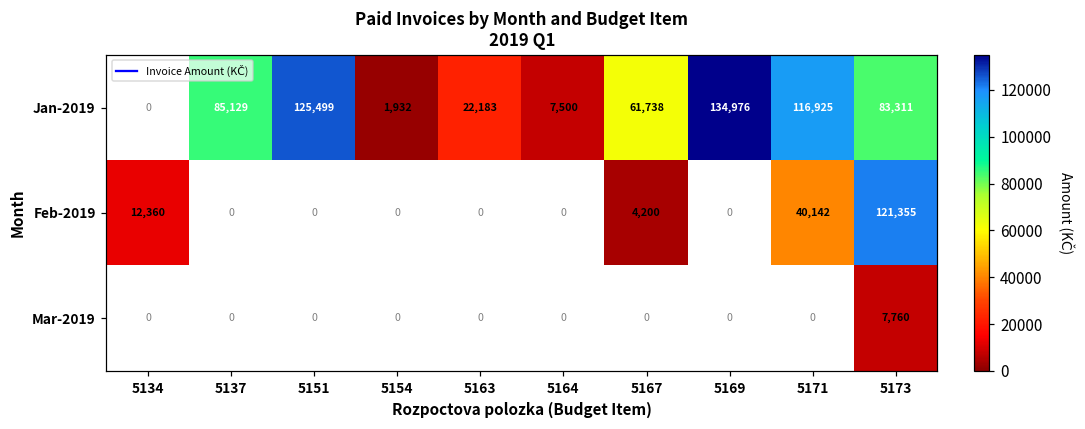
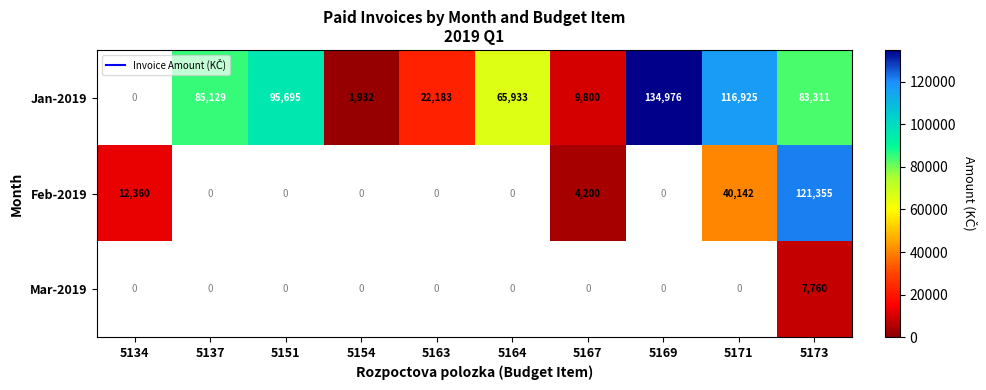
Jan-2019, 5151: 125,499 -> 95,695
Jan-2019, 5164: 7,500 -> 65,933
Jan-2019, 5167: 61,738 -> 9,800
